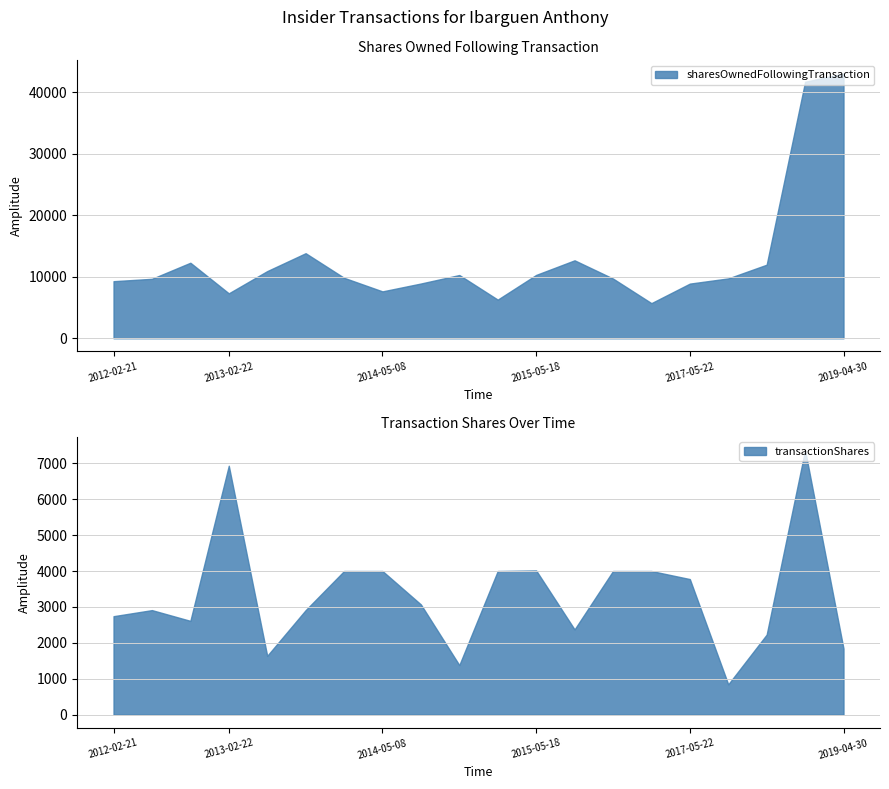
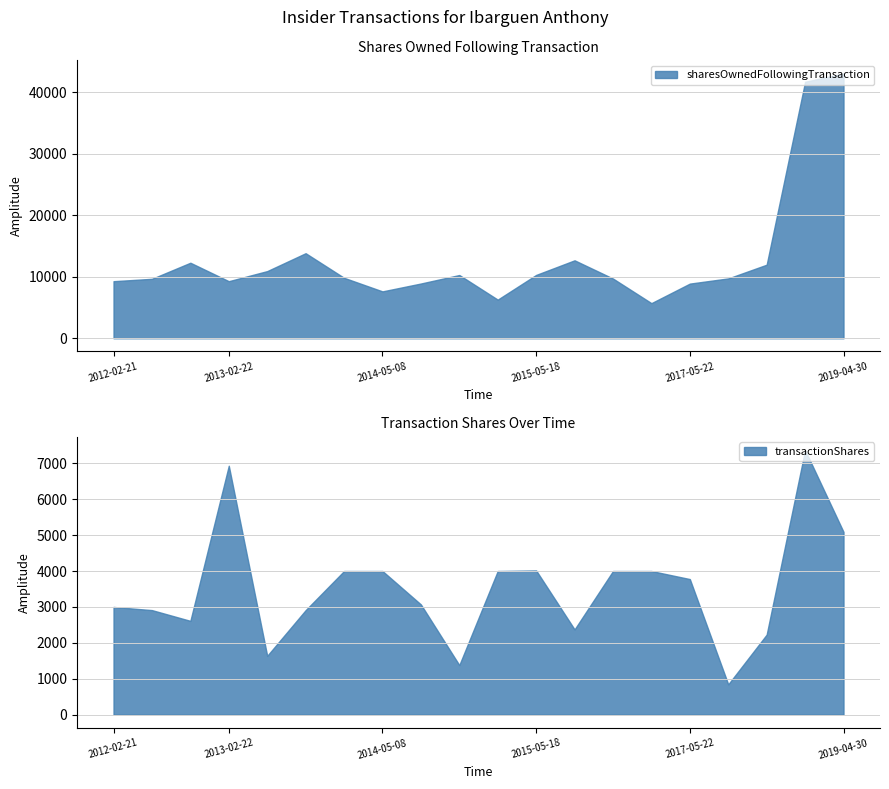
Shares Owned Following Transaction, 2013-02-22: 7000 -> 9000
Transaction Shares Over Time, 2012-02-21: 2700 -> 3000
Transaction Shares Over Time, 2019-04-30: 1800 -> 5100
